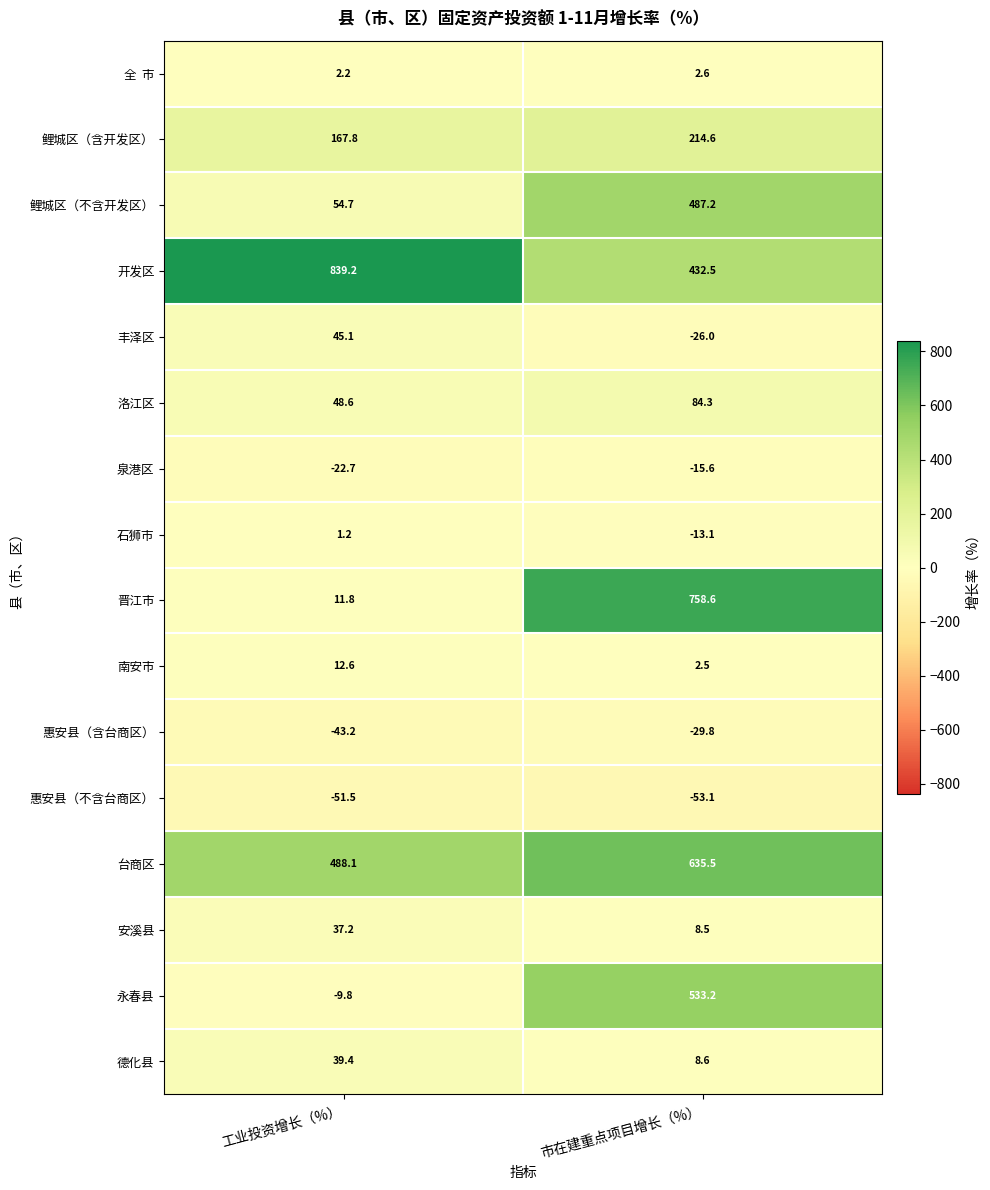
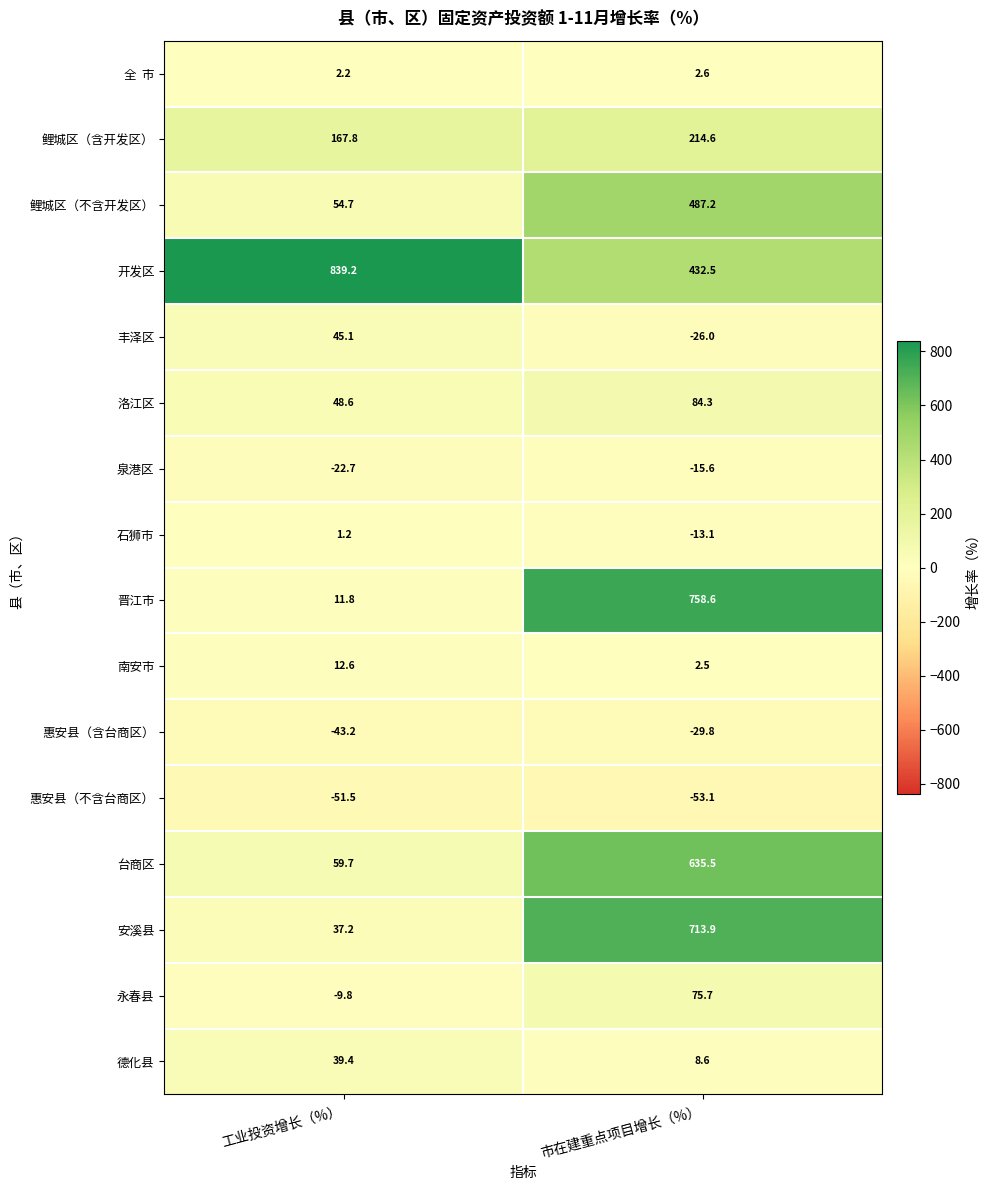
台商区, 工业投资增长（%）: 488.1 -> 59.7
安溪县, 市在建重点项目增长（%）: 8.5 -> 713.9
永春县, 市在建重点项目增长（%）: 533.2 -> 75.7
